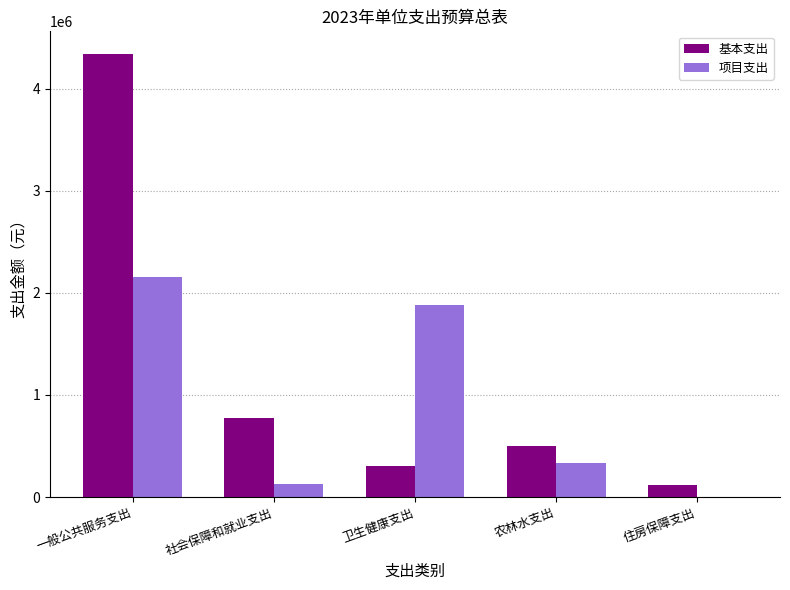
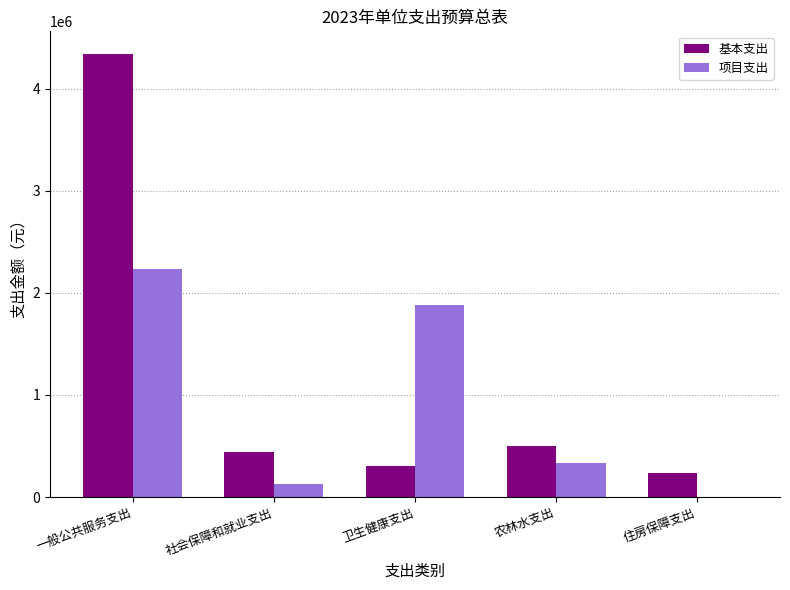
项目支出, 一般公共服务支出: 2160000 -> 2240000
基本支出, 社会保障和就业支出: 780000 -> 440000
基本支出, 住房保障支出: 120000 -> 240000
